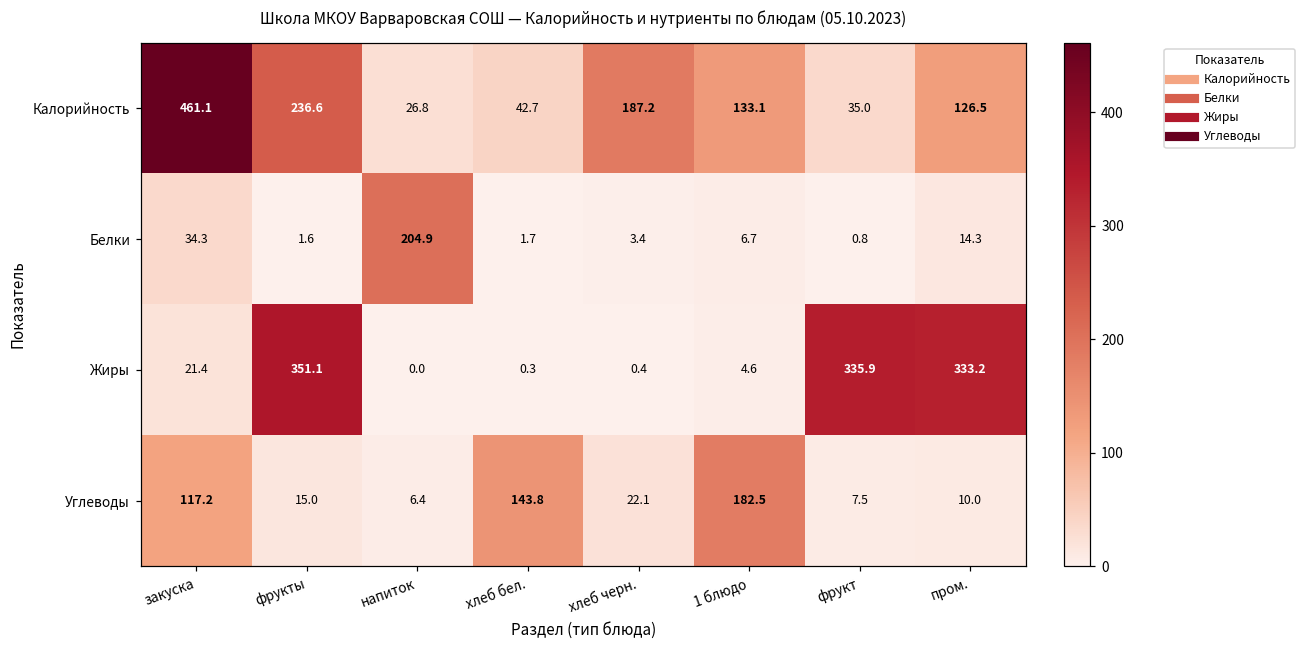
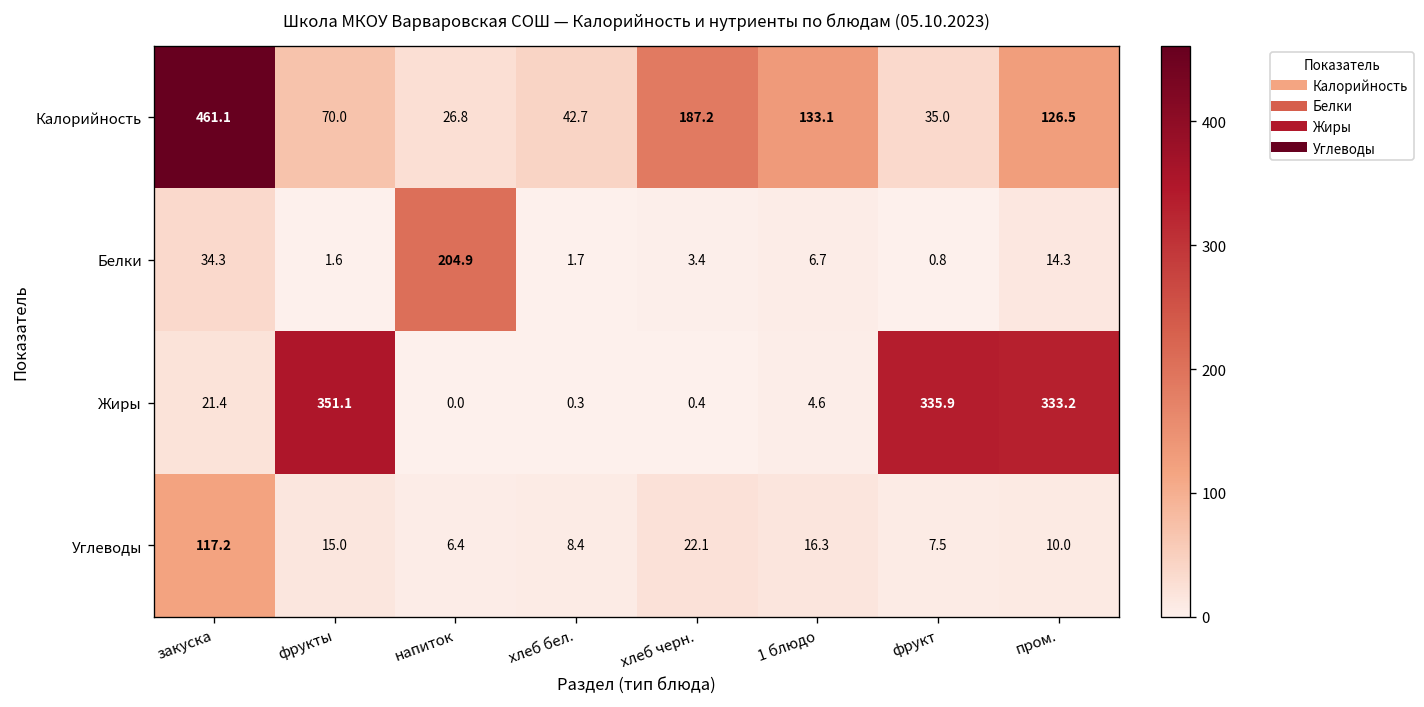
Калорийность, фрукты: 236.6 -> 70.0
Углеводы, хлеб бел.: 143.8 -> 8.4
Углеводы, 1 блюдо: 182.5 -> 16.3
